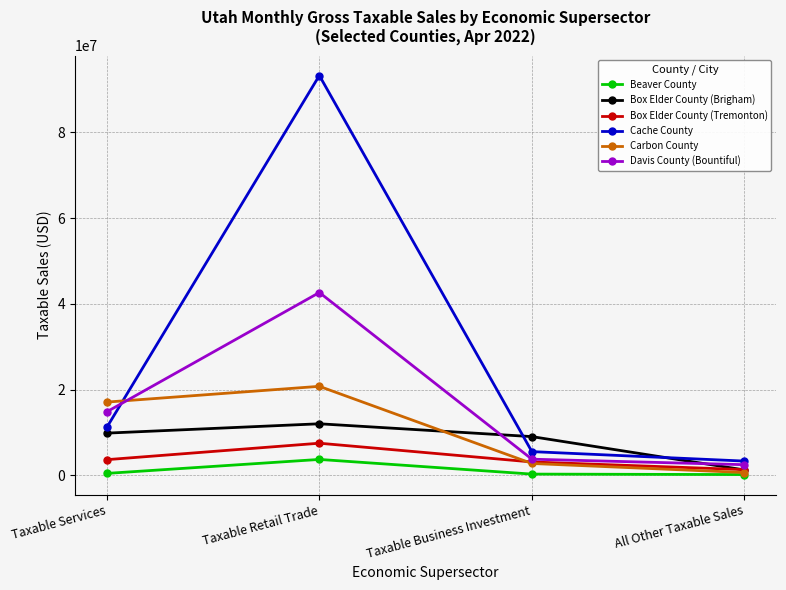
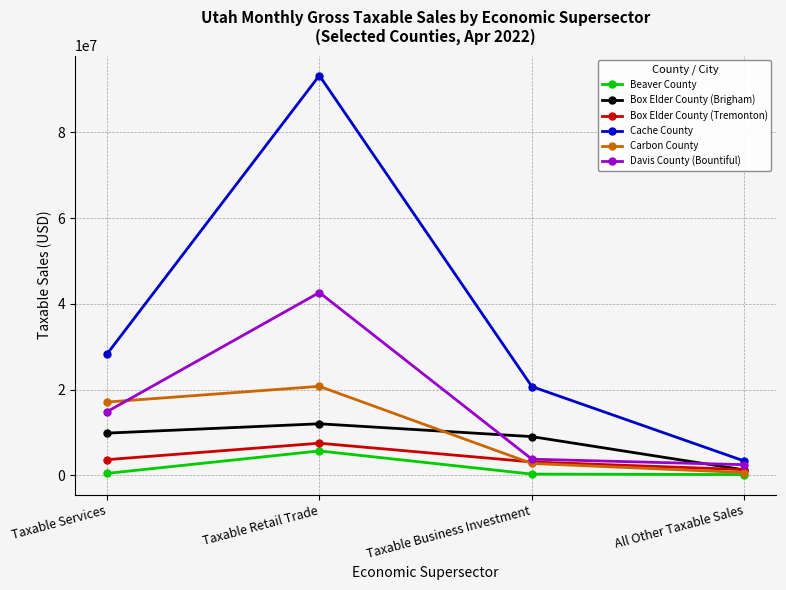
Cache County, Taxable Services: 11000000 -> 28000000
Beaver County, Taxable Retail Trade: 4000000 -> 6000000
Cache County, Taxable Business Investment: 6000000 -> 21000000
